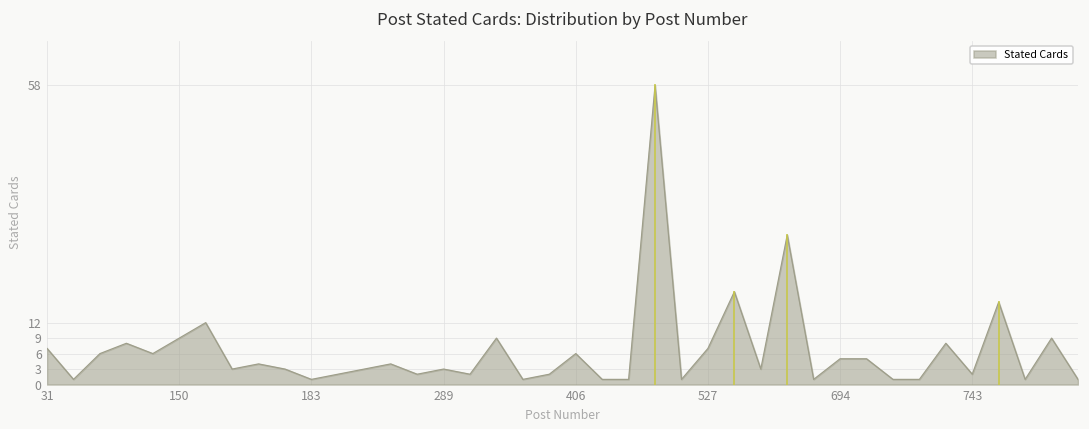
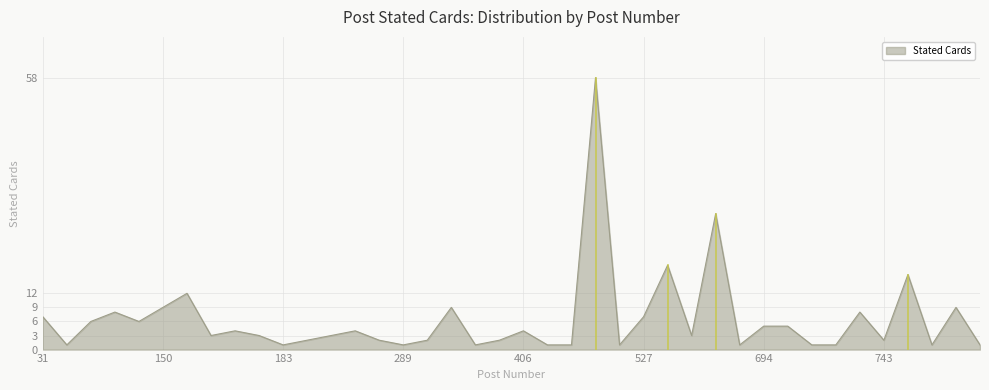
Stated Cards, 289: 3 -> 1
Stated Cards, 406: 6 -> 4
